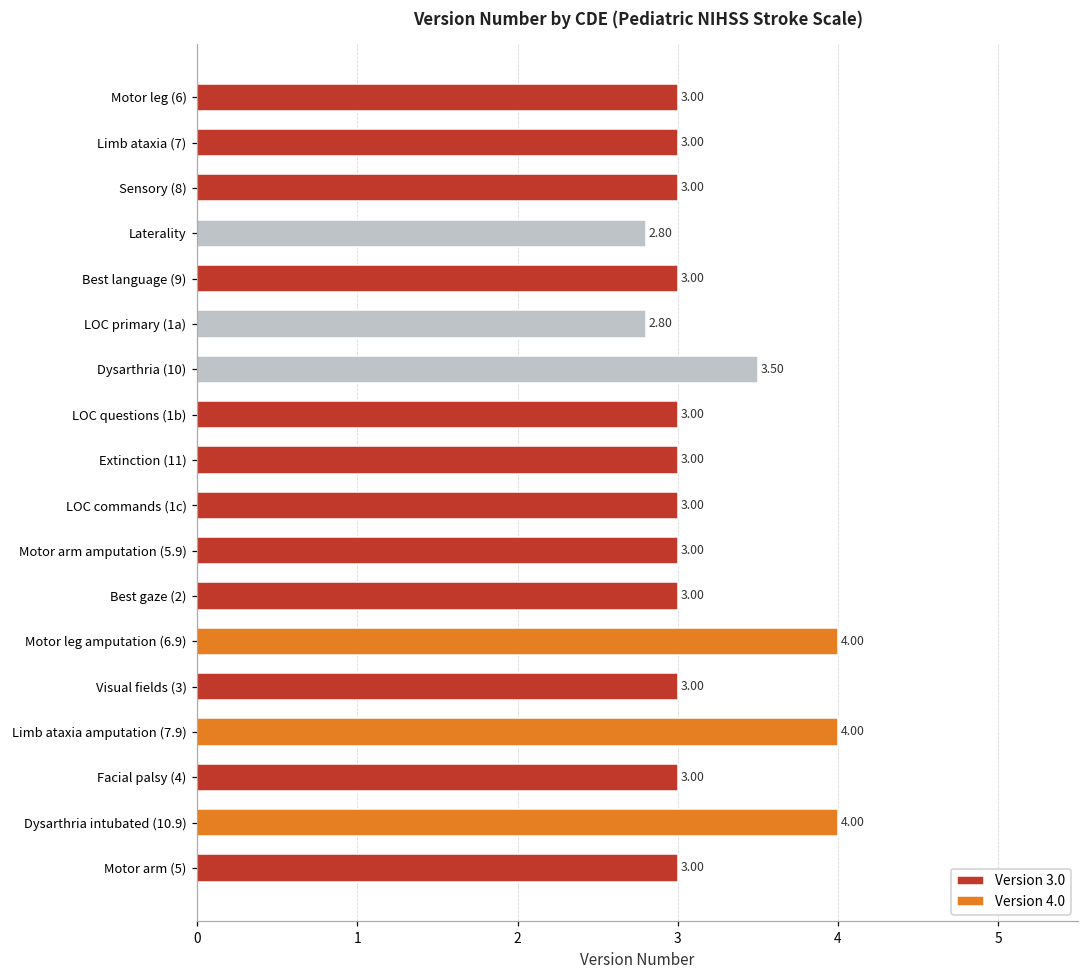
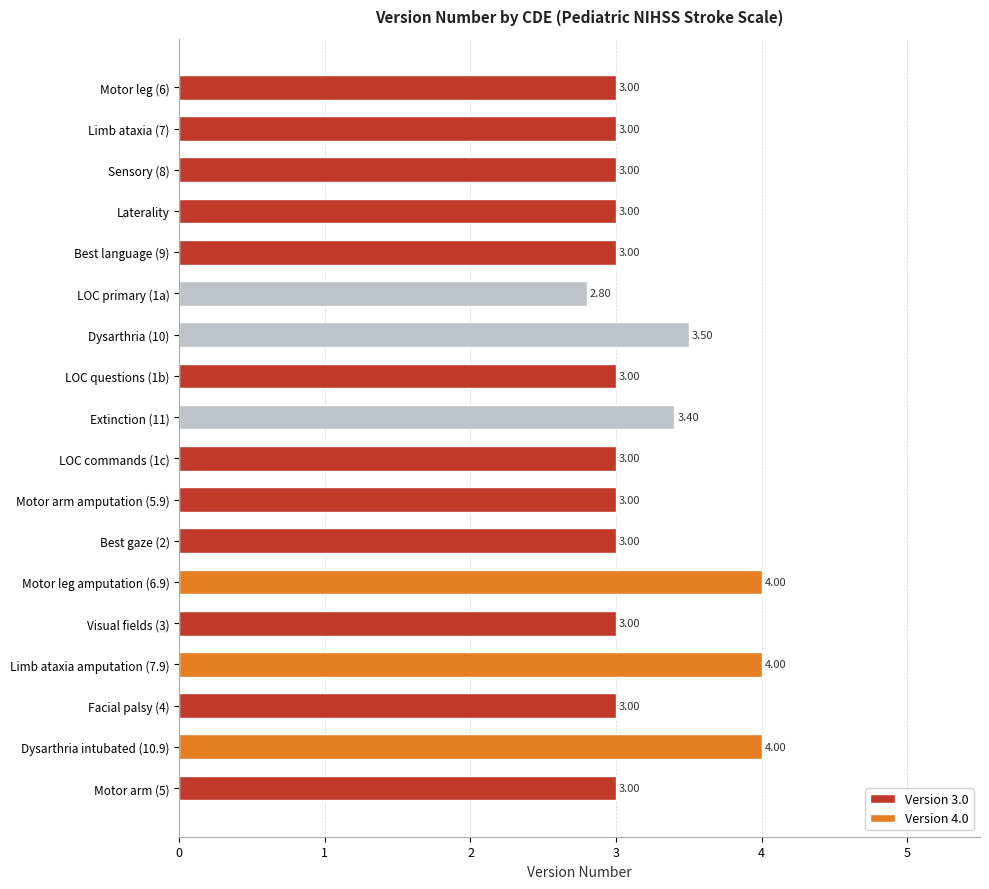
Laterality: 2.80 -> 3.00
Extinction (11): 3.00 -> 3.40
